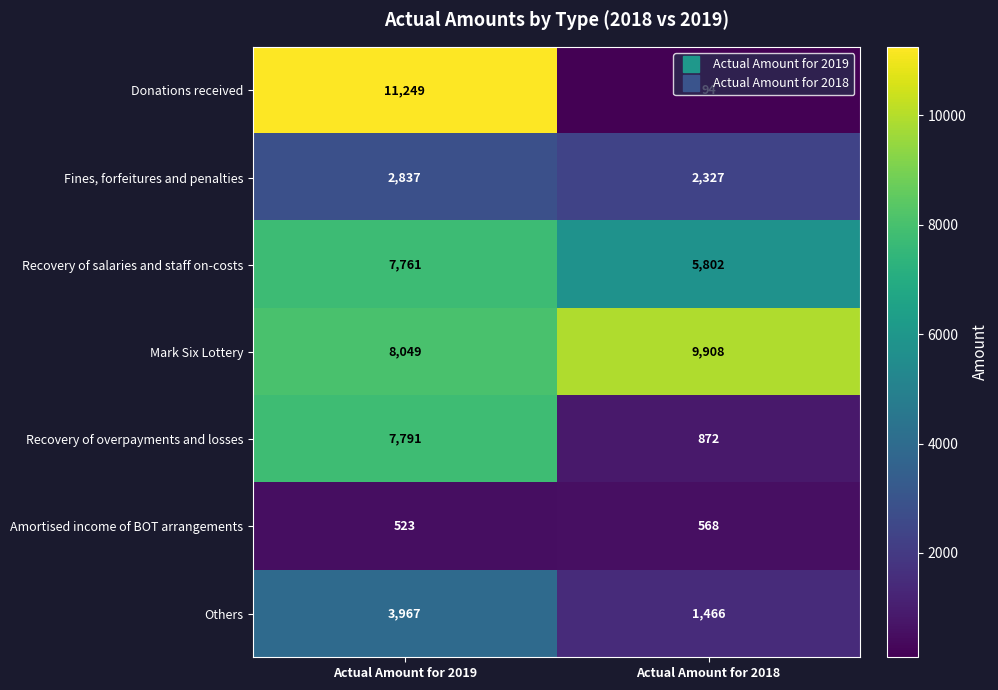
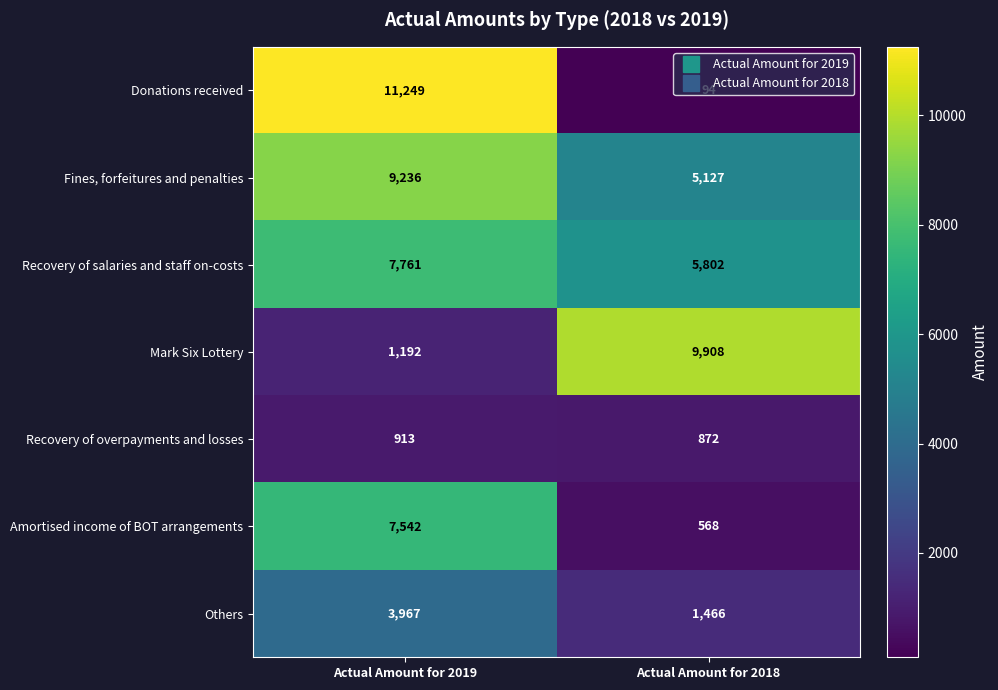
Fines, forfeitures and penalties, Actual Amount for 2019: 2,837 -> 9,236
Fines, forfeitures and penalties, Actual Amount for 2018: 2,327 -> 5,127
Mark Six Lottery, Actual Amount for 2019: 8,049 -> 1,192
Recovery of overpayments and losses, Actual Amount for 2019: 7,791 -> 913
Amortised income of BOT arrangements, Actual Amount for 2019: 523 -> 7,542
